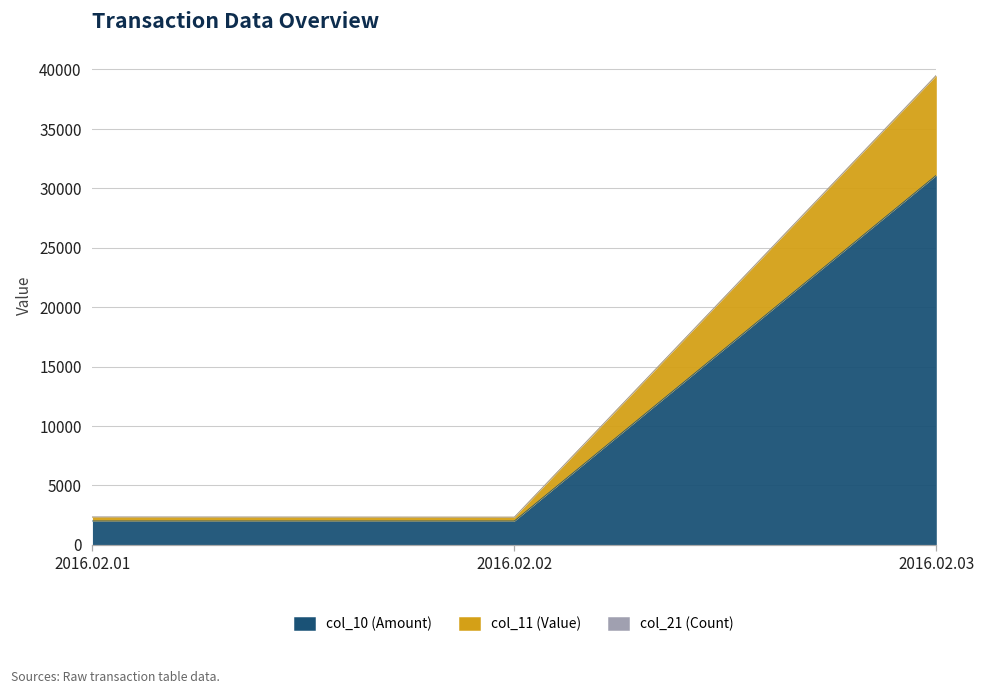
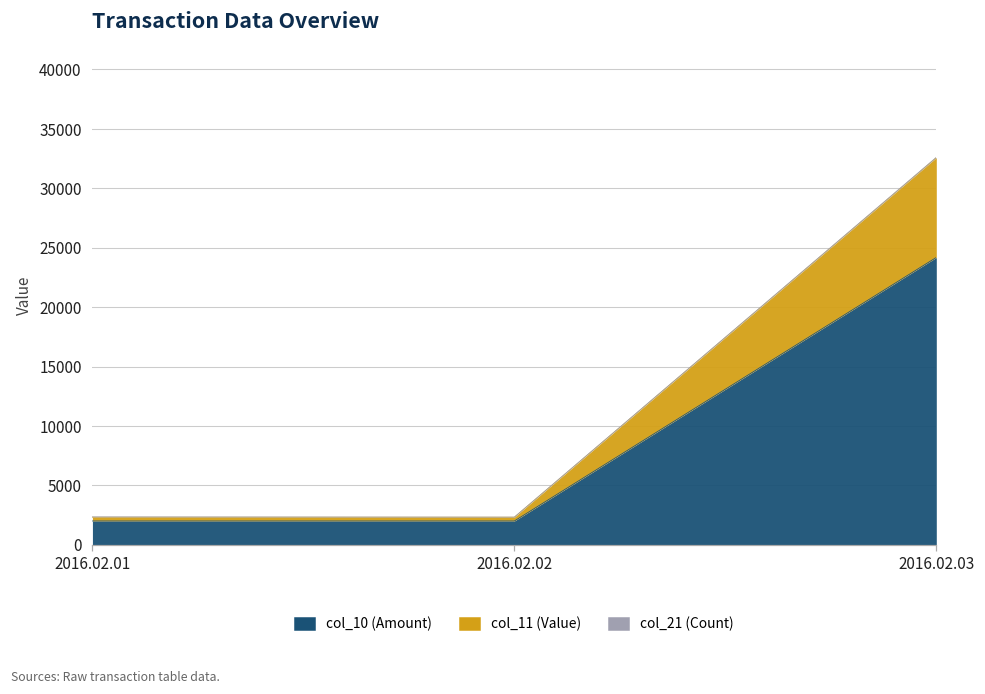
col_10 (Amount), 2016.02.03: 31100 -> 24200
